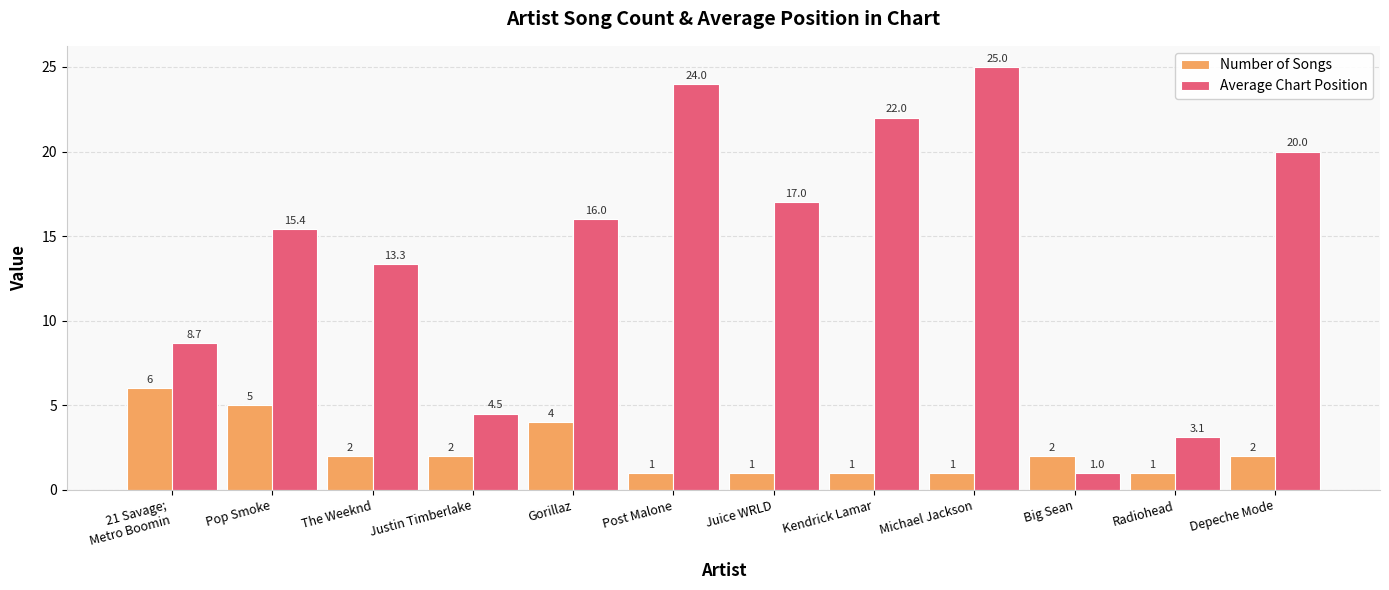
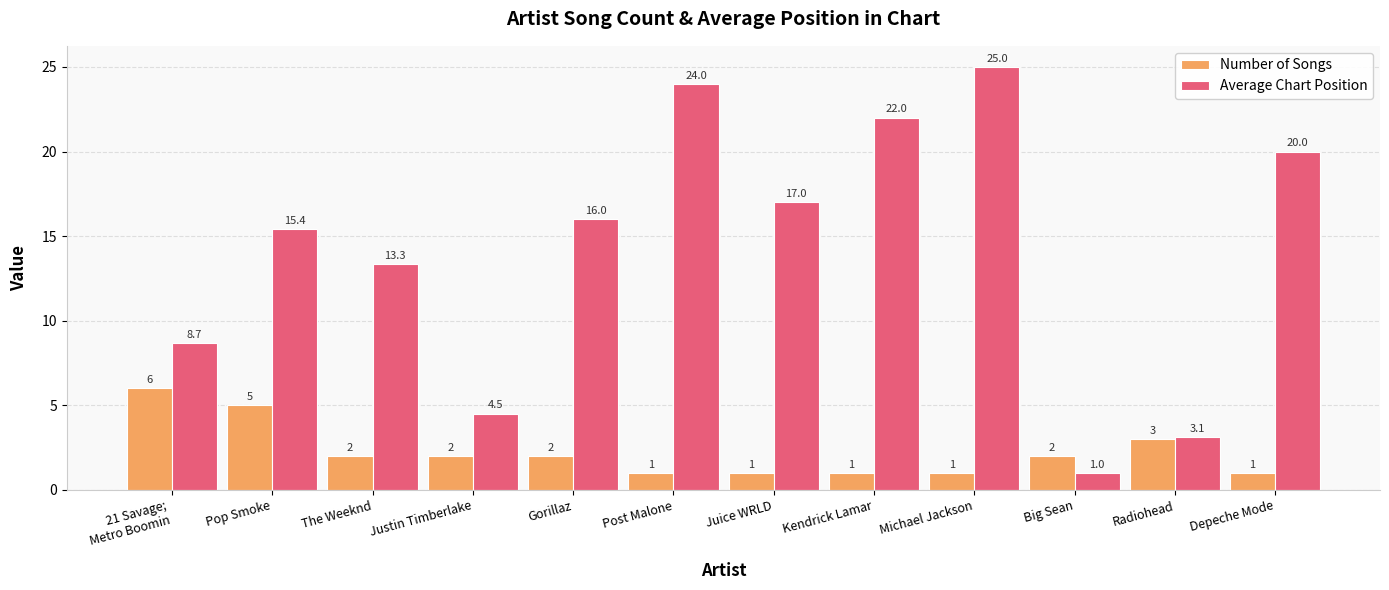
Number of Songs, Gorillaz: 4 -> 2
Number of Songs, Radiohead: 1 -> 3
Number of Songs, Depeche Mode: 2 -> 1
